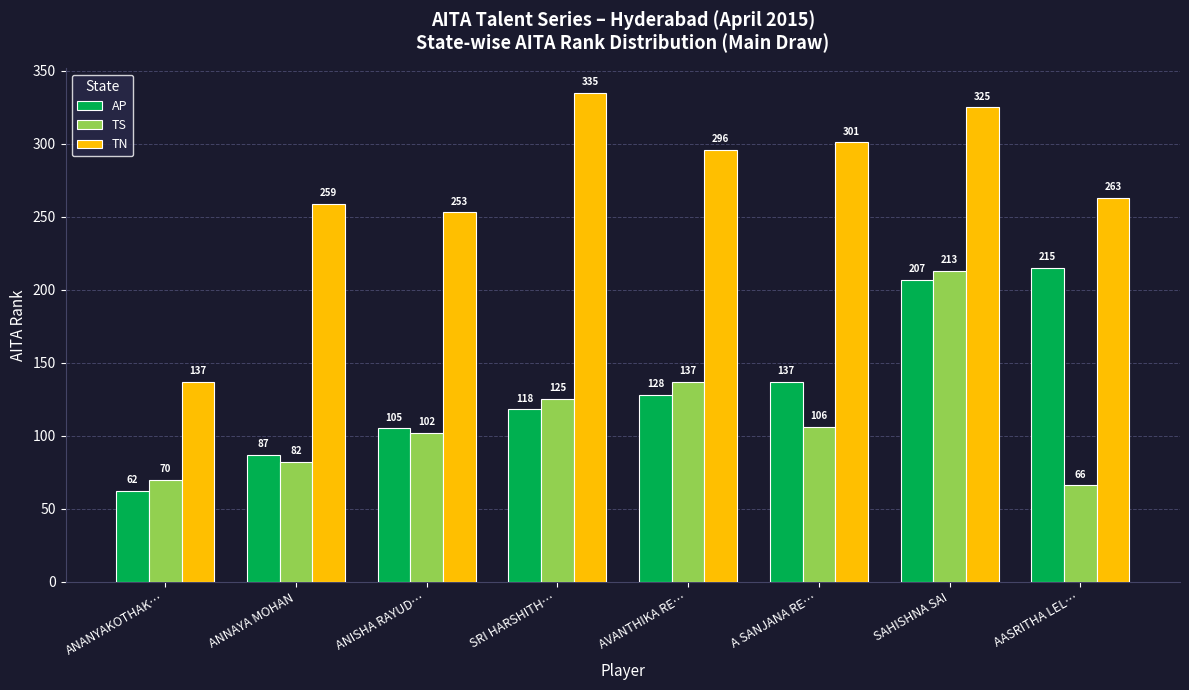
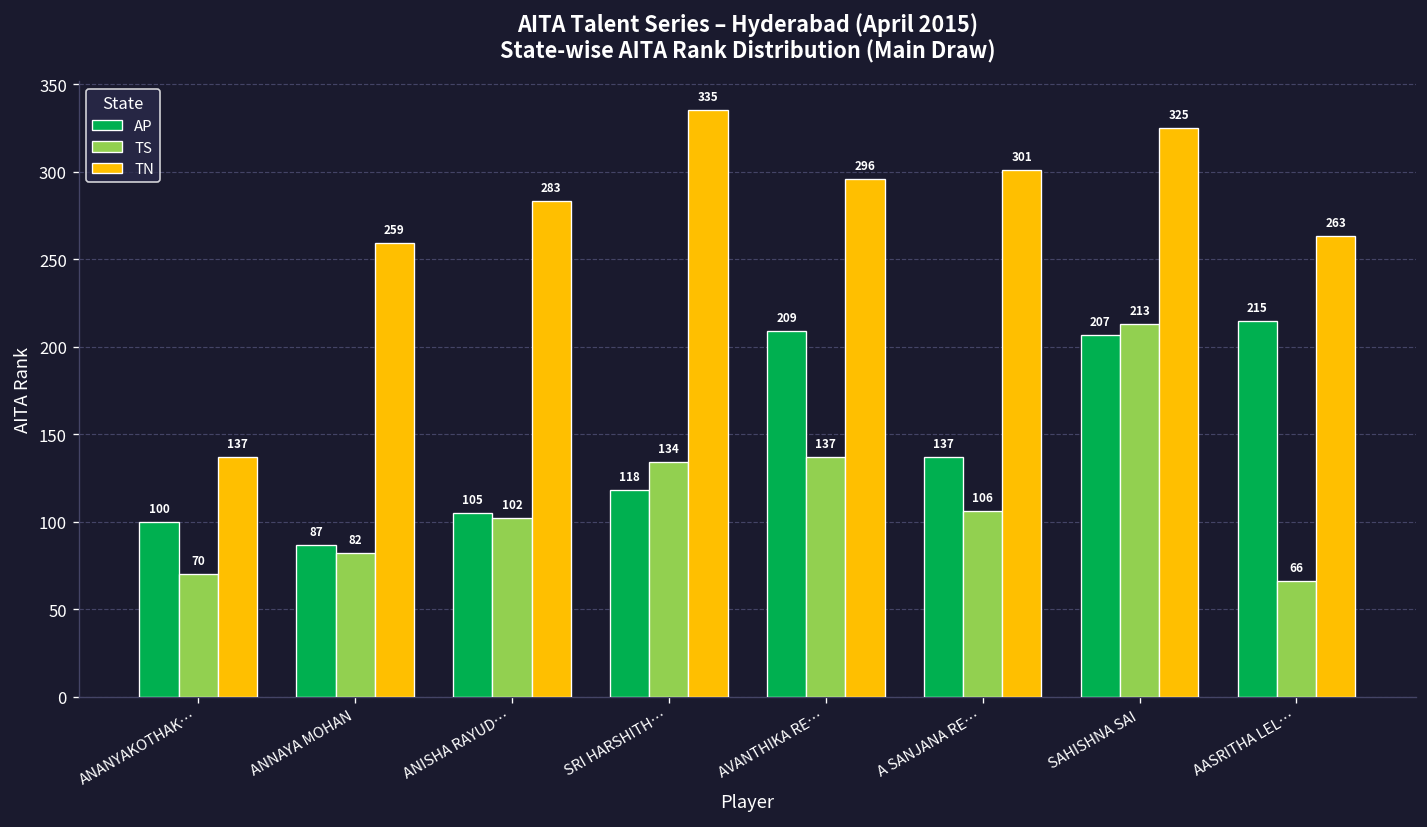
AP, ANANYAKOTHAK…: 62 -> 100
TN, ANISHA RAYUD…: 253 -> 283
TS, SRI HARSHITH…: 125 -> 134
AP, AVANTHIKA RE…: 128 -> 209
